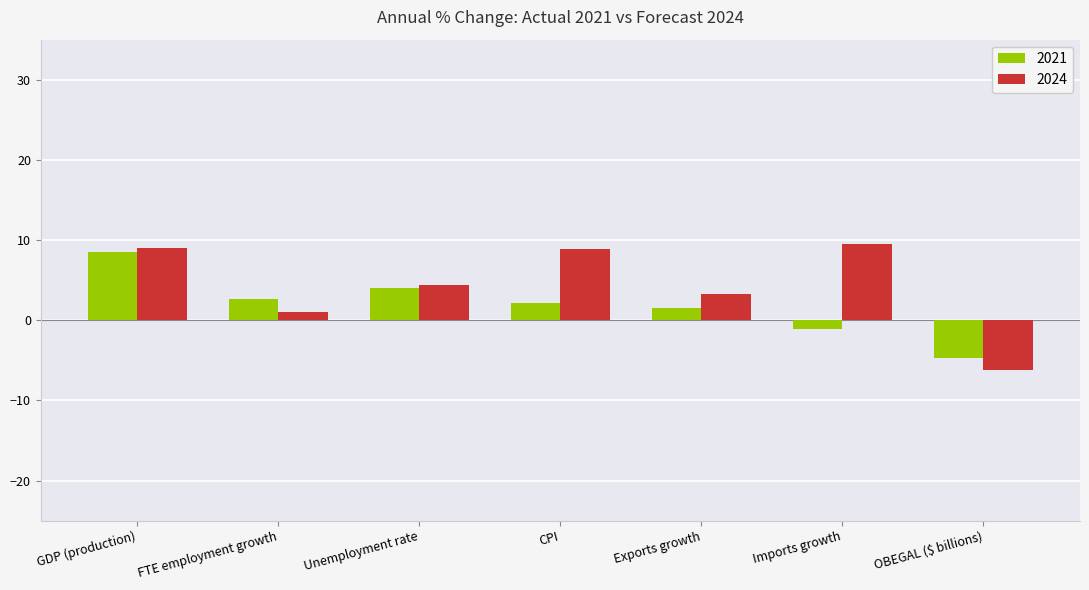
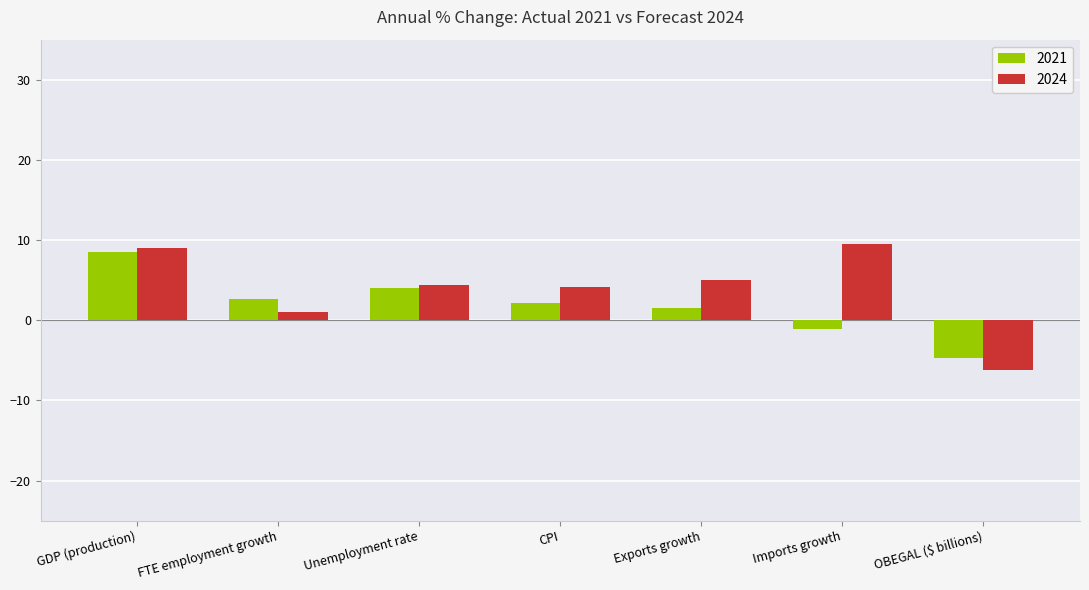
2024, CPI: 9 -> 4
2024, Exports growth: 3 -> 5
